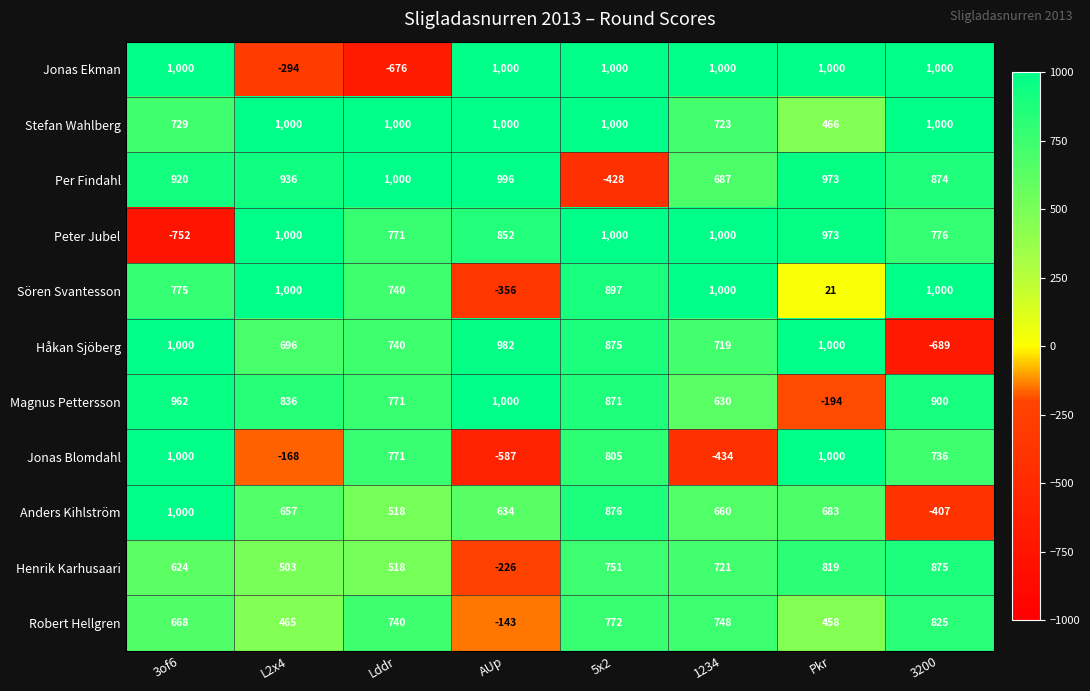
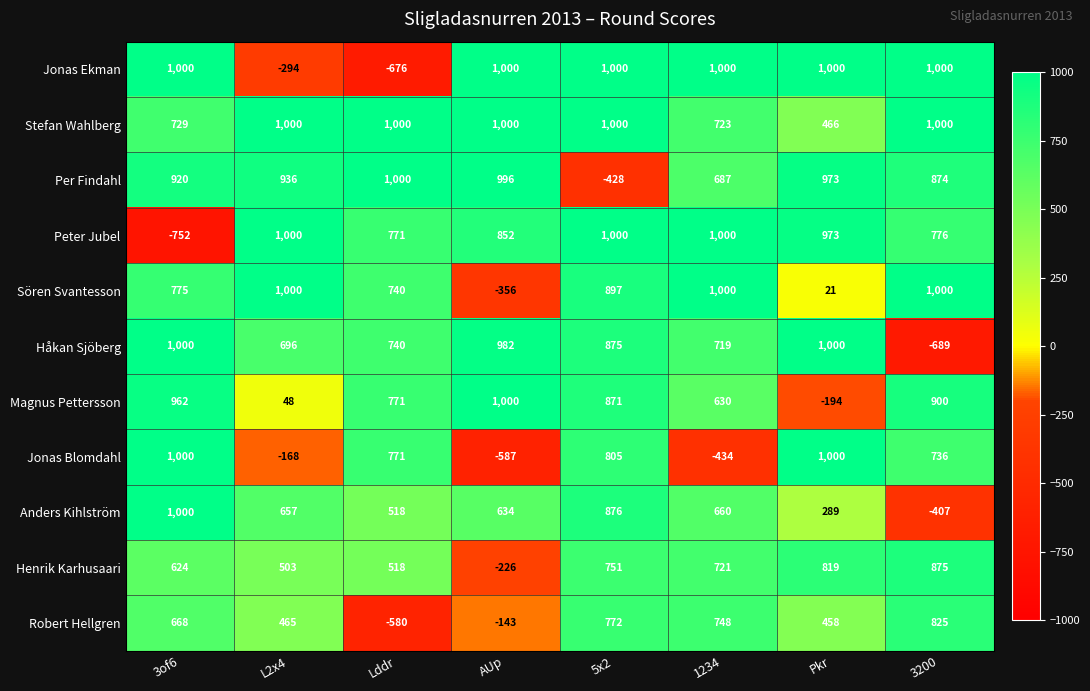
Magnus Pettersson, L2x4: 836 -> 48
Anders Kihlström, Pkr: 683 -> 289
Robert Hellgren, Lddr: 740 -> -580
